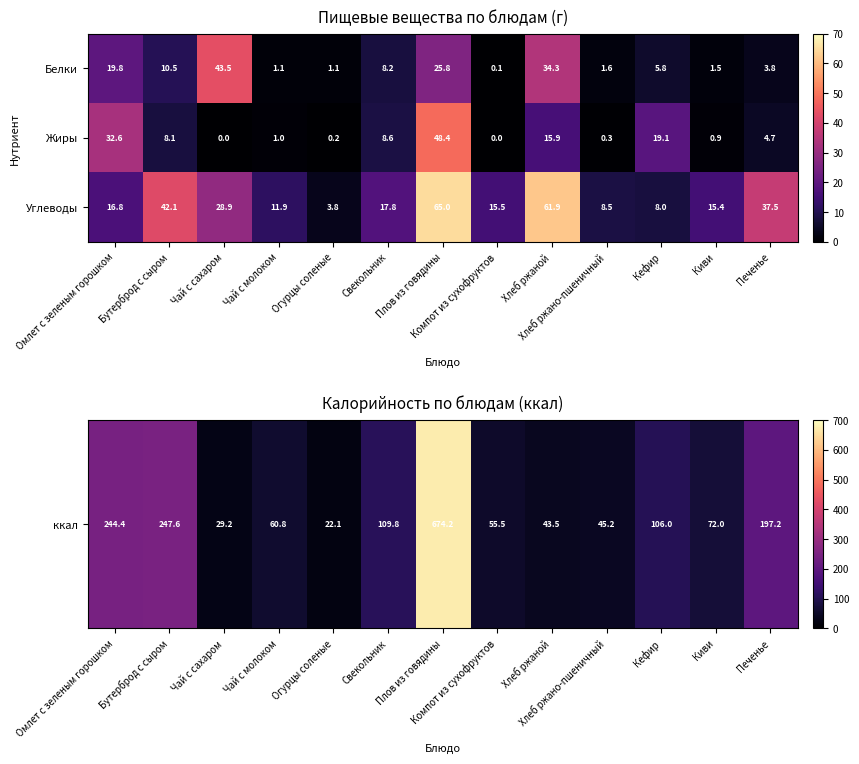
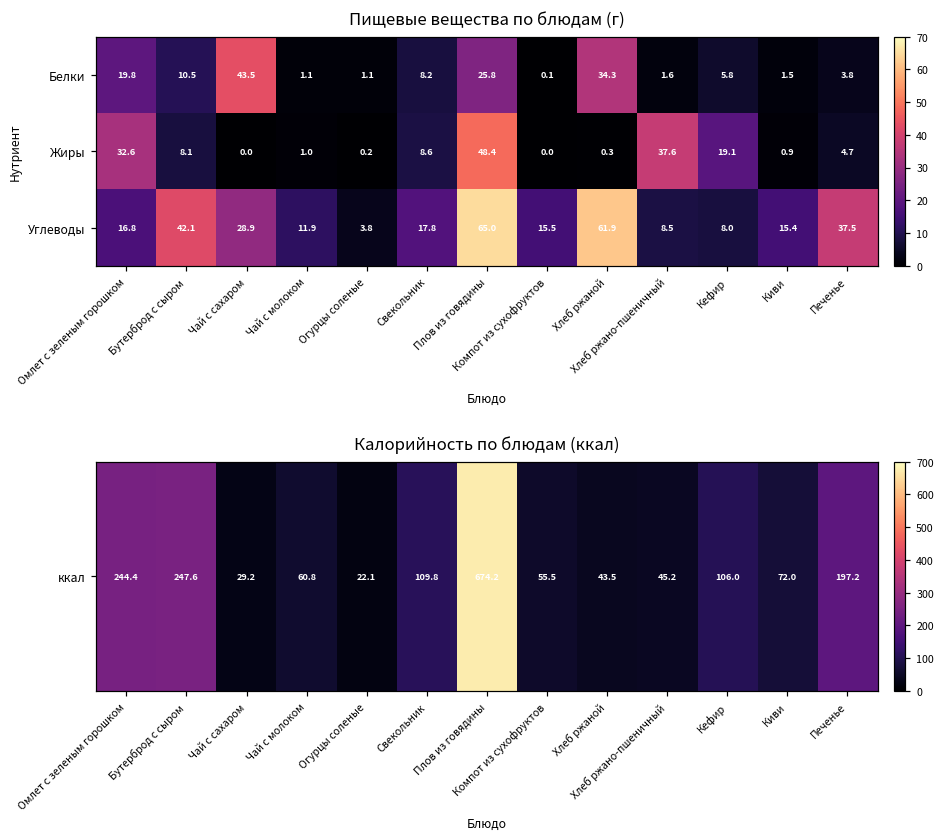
Пищевые вещества по блюдам (г), Жиры, Хлеб ржаной: 15.9 -> 0.3
Пищевые вещества по блюдам (г), Жиры, Хлеб ржано-пшеничный: 0.3 -> 37.6
